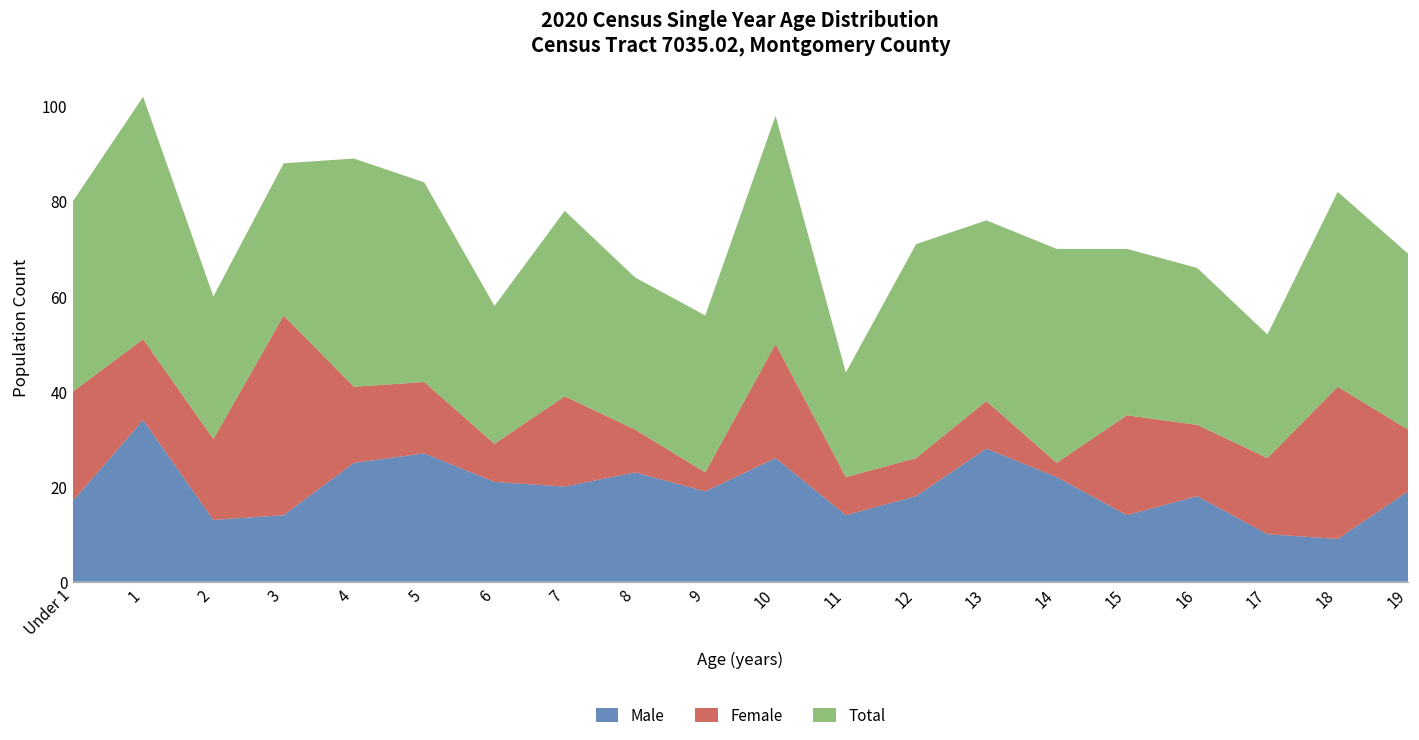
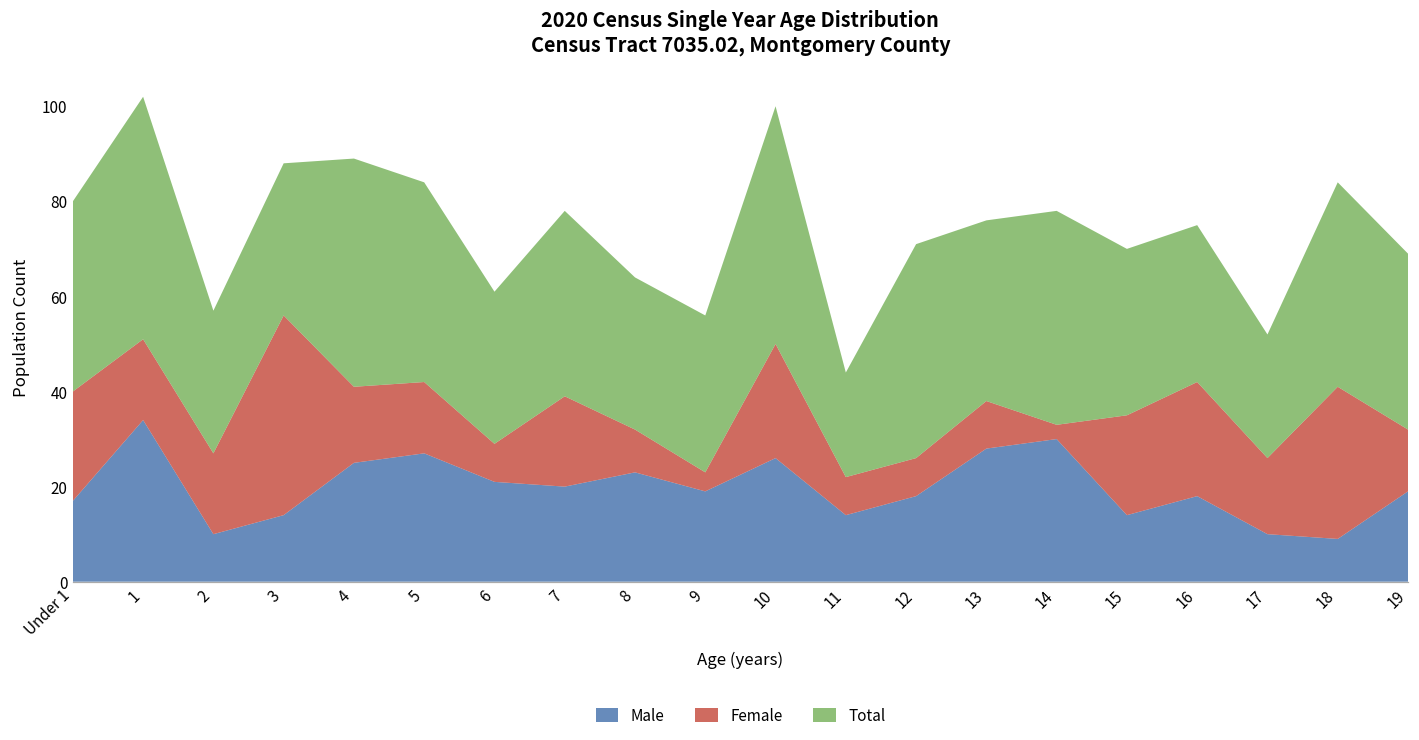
Male, 2: 13 -> 10
Total, 6: 29 -> 32
Total, 10: 48 -> 50
Male, 14: 22 -> 30
Female, 16: 15 -> 24
Total, 18: 41 -> 43
